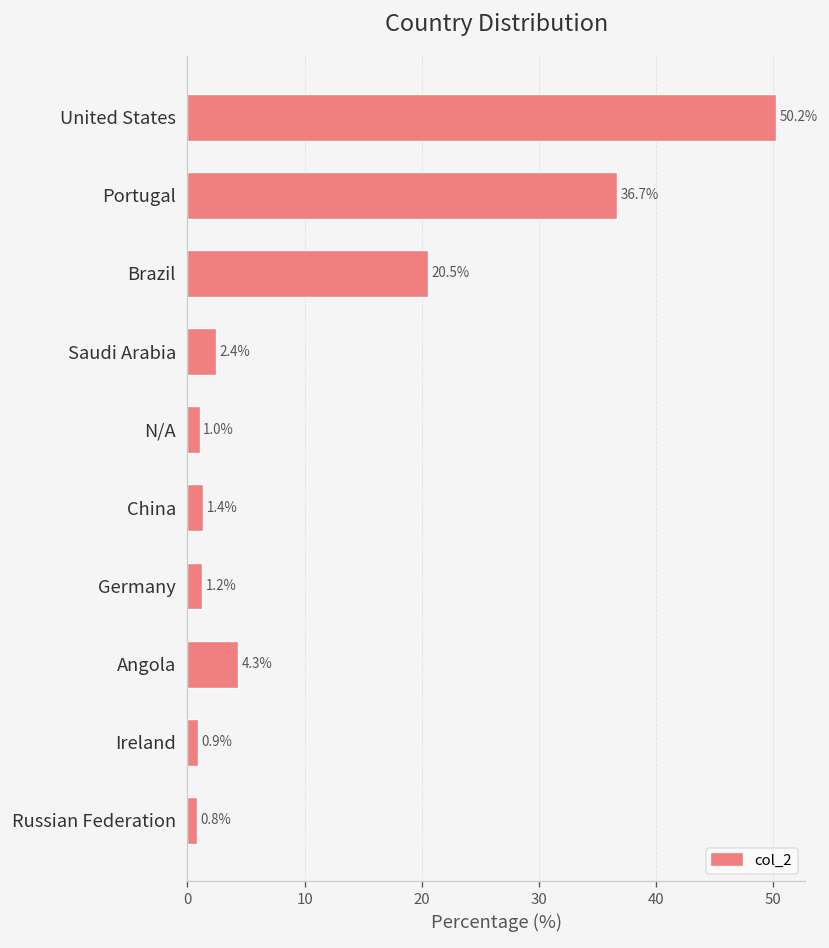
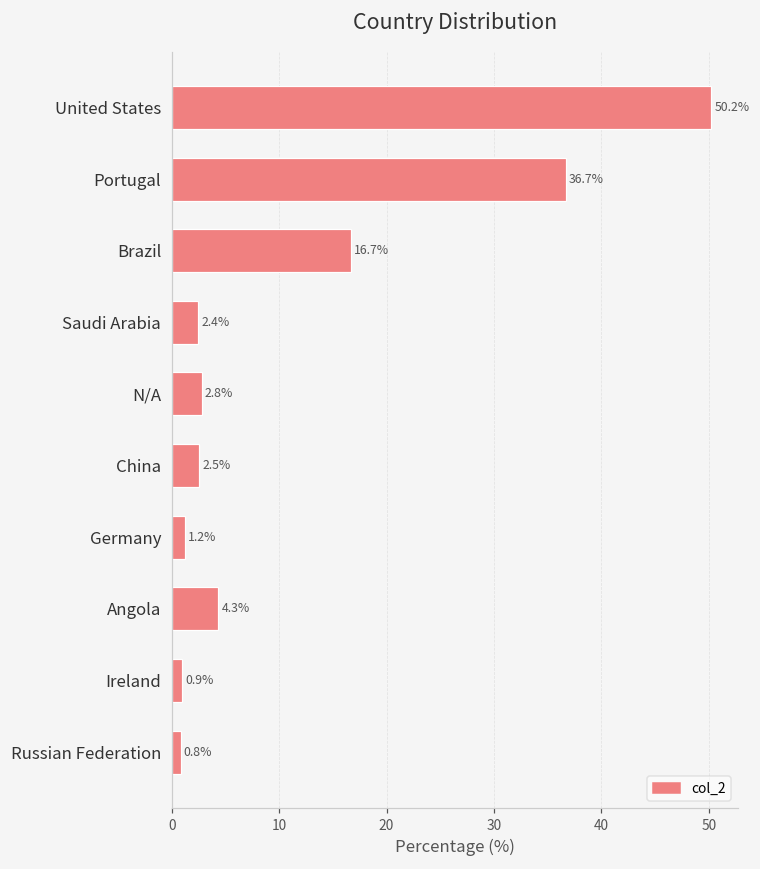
Brazil: 20.5% -> 16.7%
N/A: 1.0% -> 2.8%
China: 1.4% -> 2.5%
